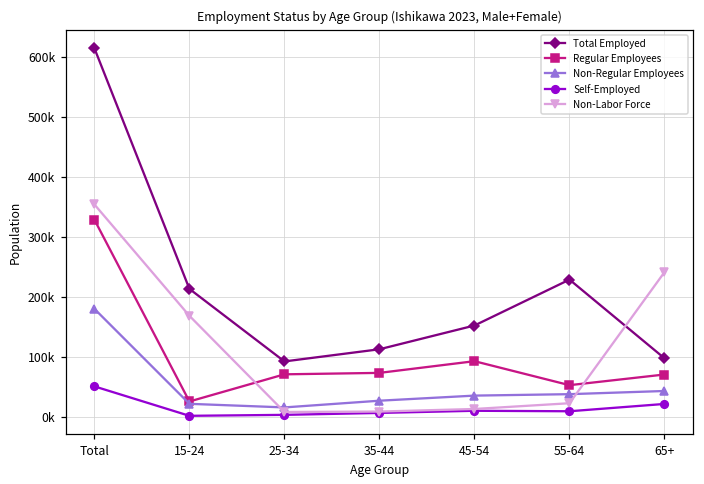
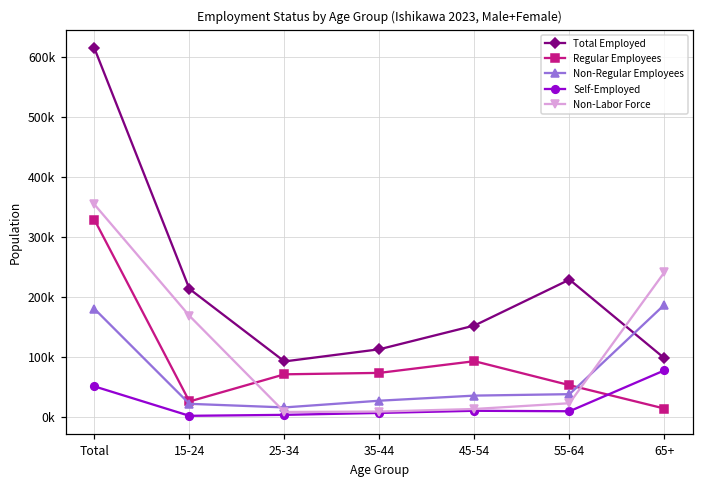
Regular Employees, 65+: 70000 -> 10000
Non-Regular Employees, 65+: 40000 -> 190000
Self-Employed, 65+: 20000 -> 80000
